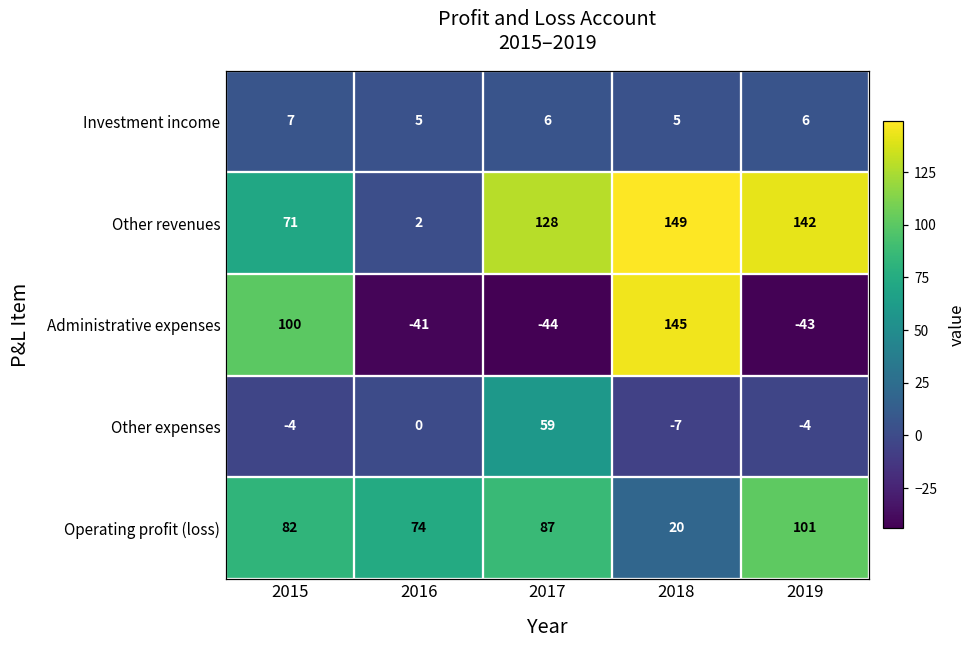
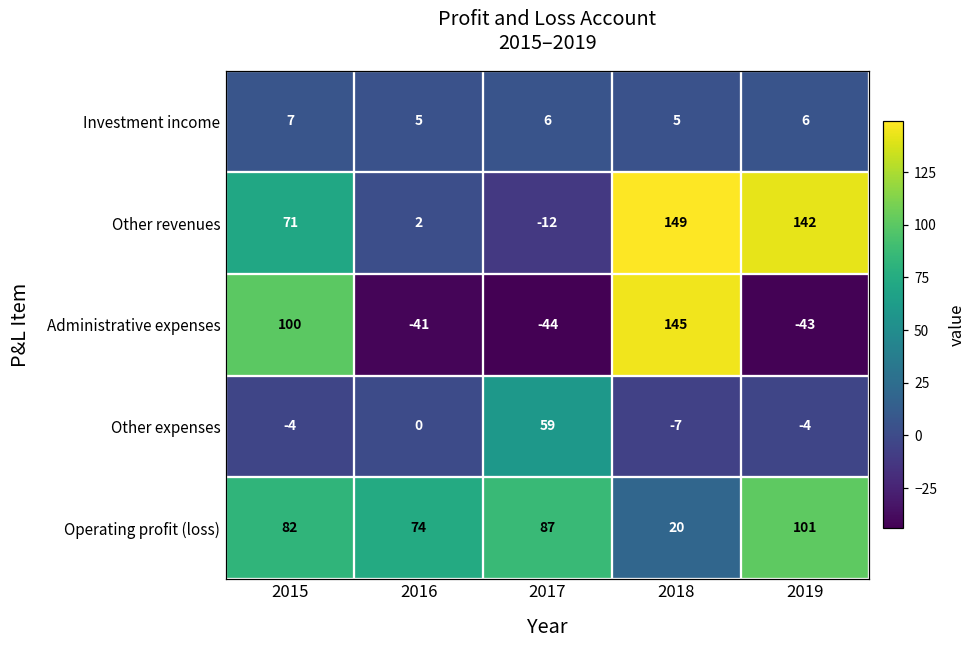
Other revenues, 2017: 128 -> -12
